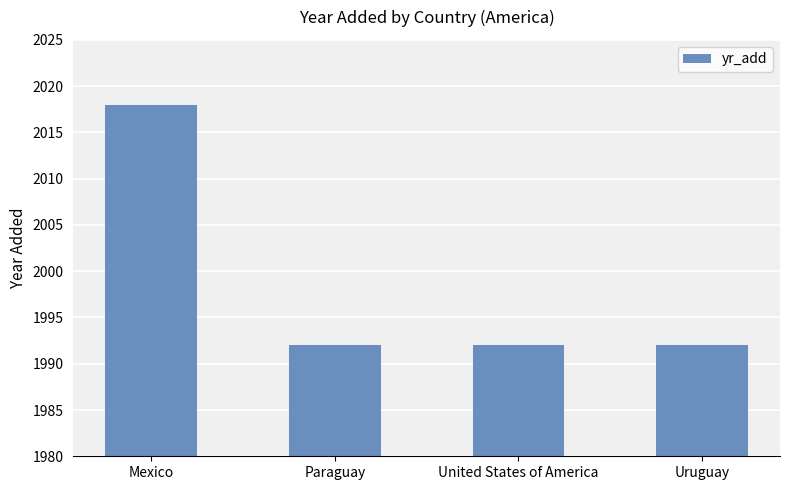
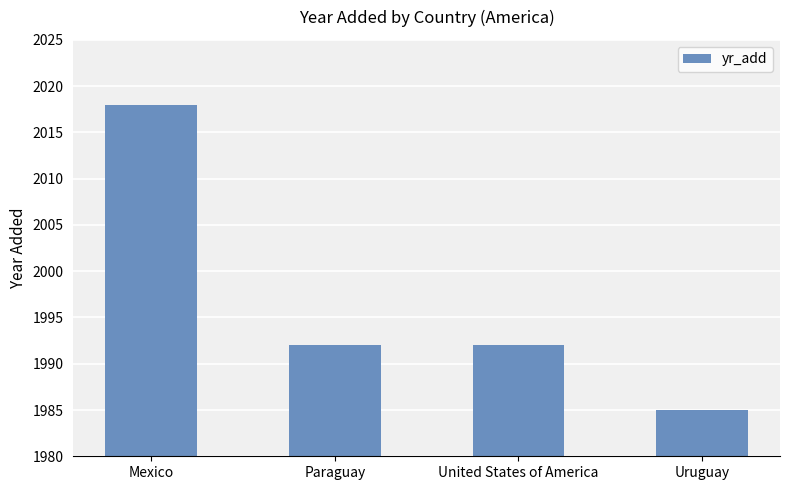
Uruguay: 1992 -> 1985
